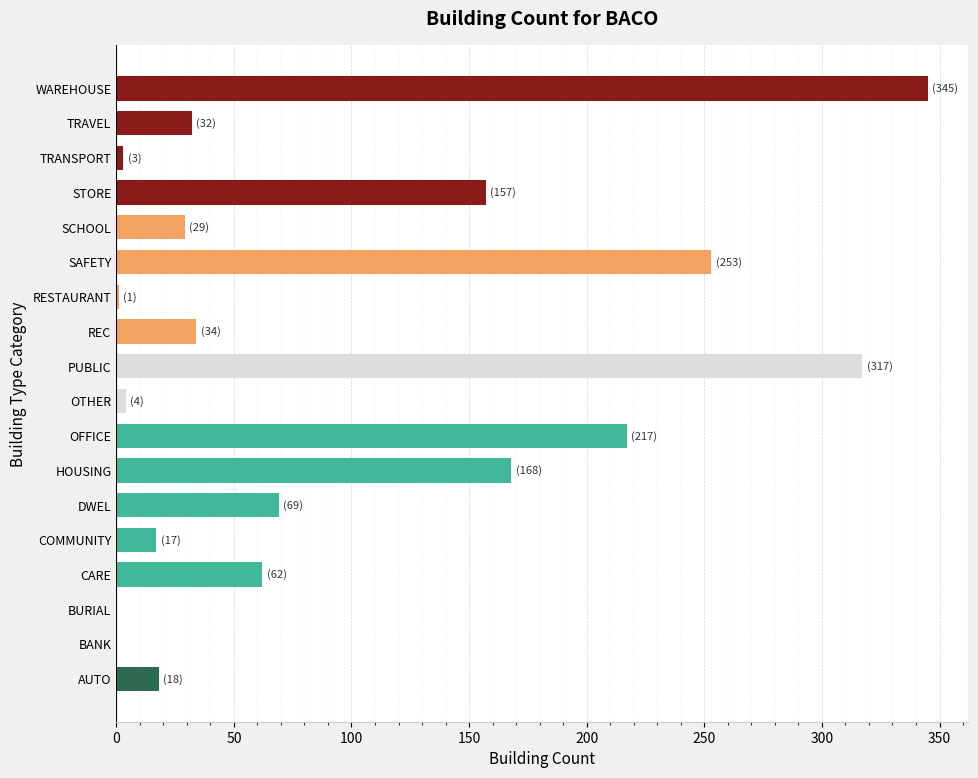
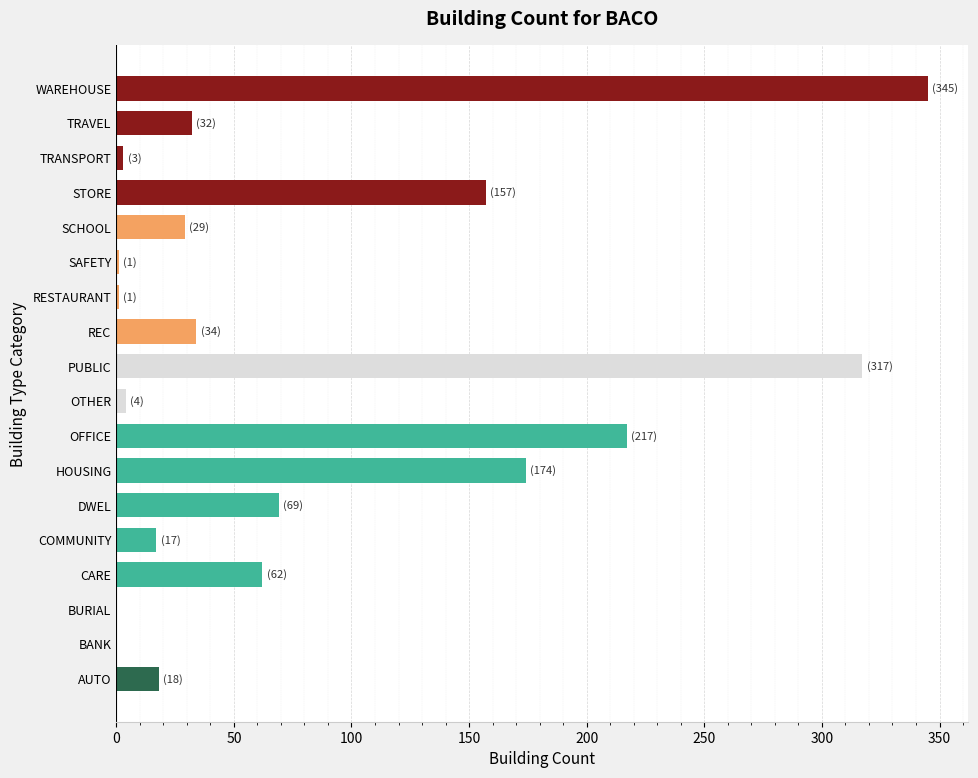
SAFETY: (253) -> (1)
HOUSING: (168) -> (174)
